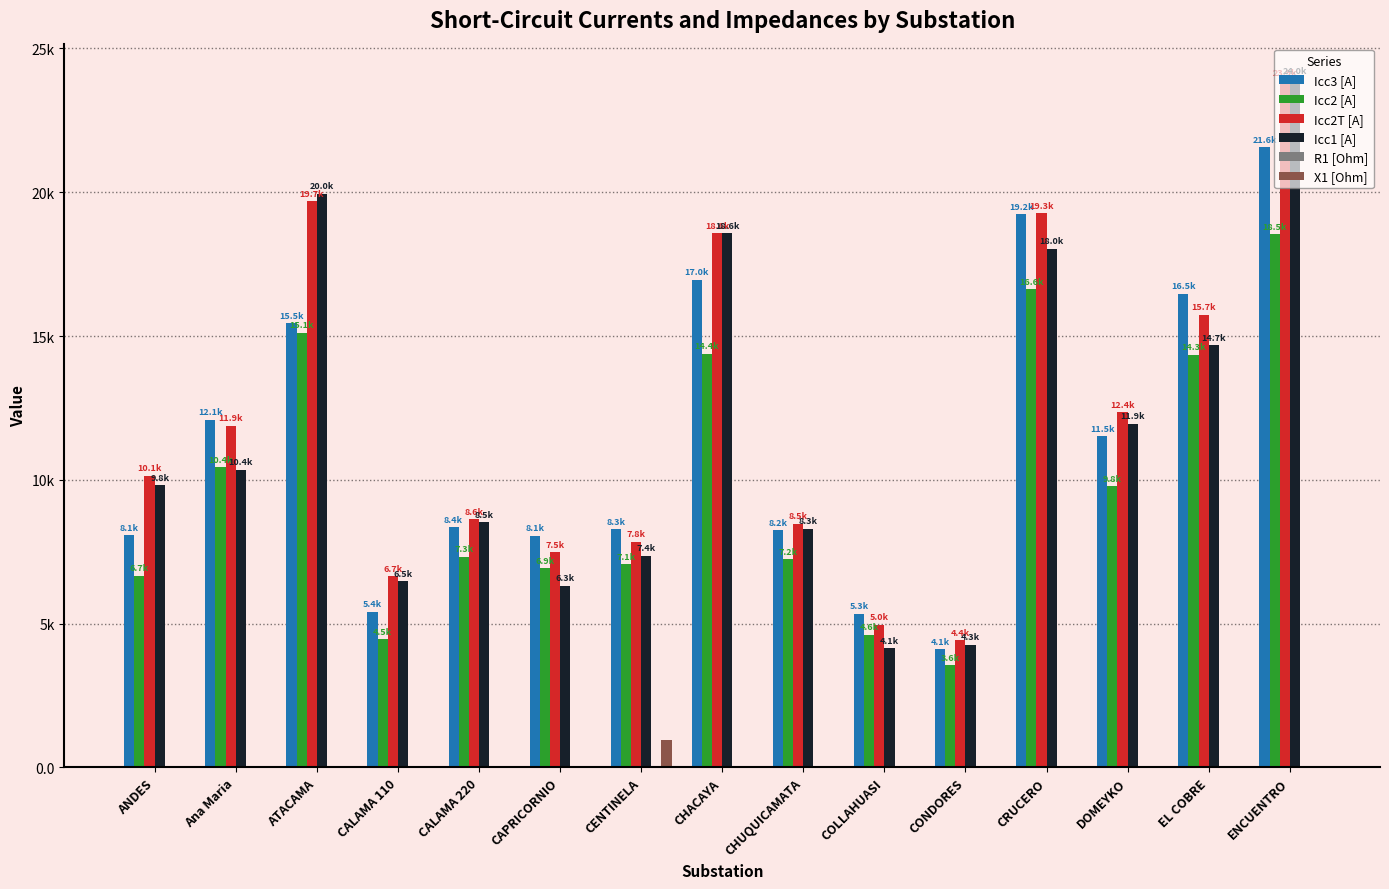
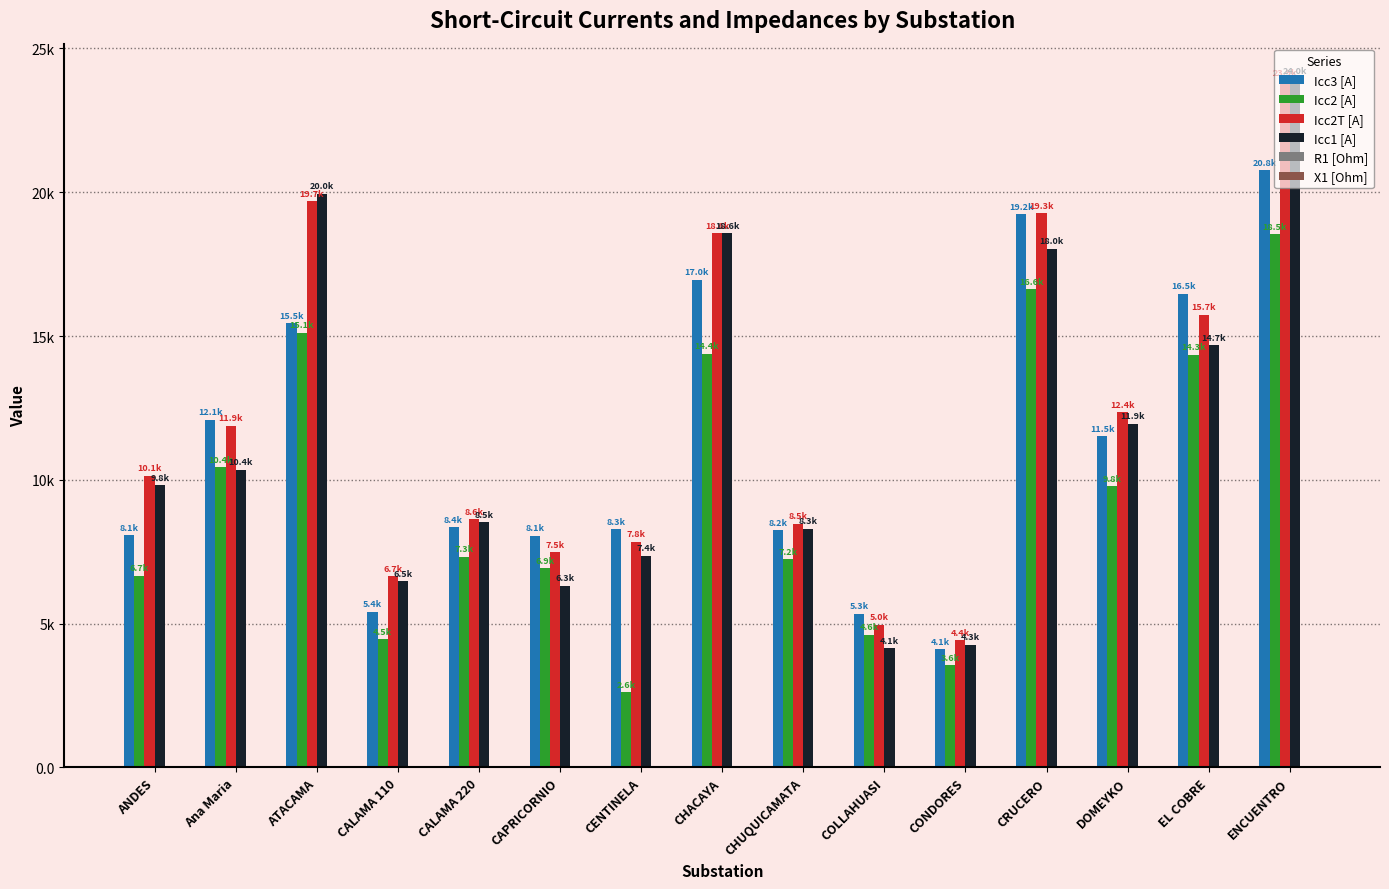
Icc2 [A], CENTINELA: 7.1k -> 2.6k
X1 [Ohm], CENTINELA: 1000 -> 0
Icc3 [A], ENCUENTRO: 21.6k -> 20.8k
